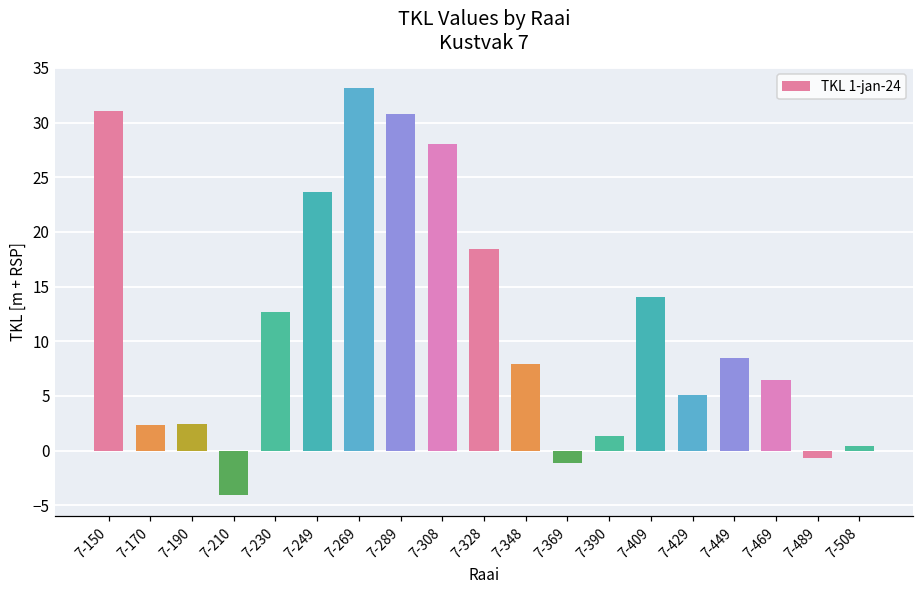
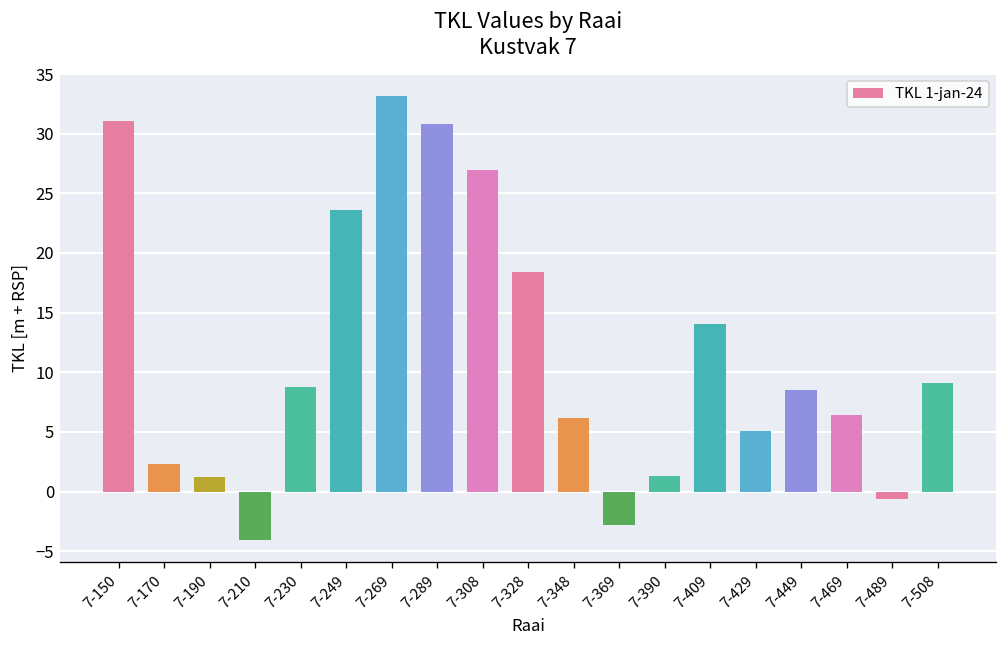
7-190: 2 -> 1
7-230: 13 -> 9
7-308: 28 -> 27
7-348: 8 -> 6
7-369: -1 -> -3
7-508: 0 -> 9
